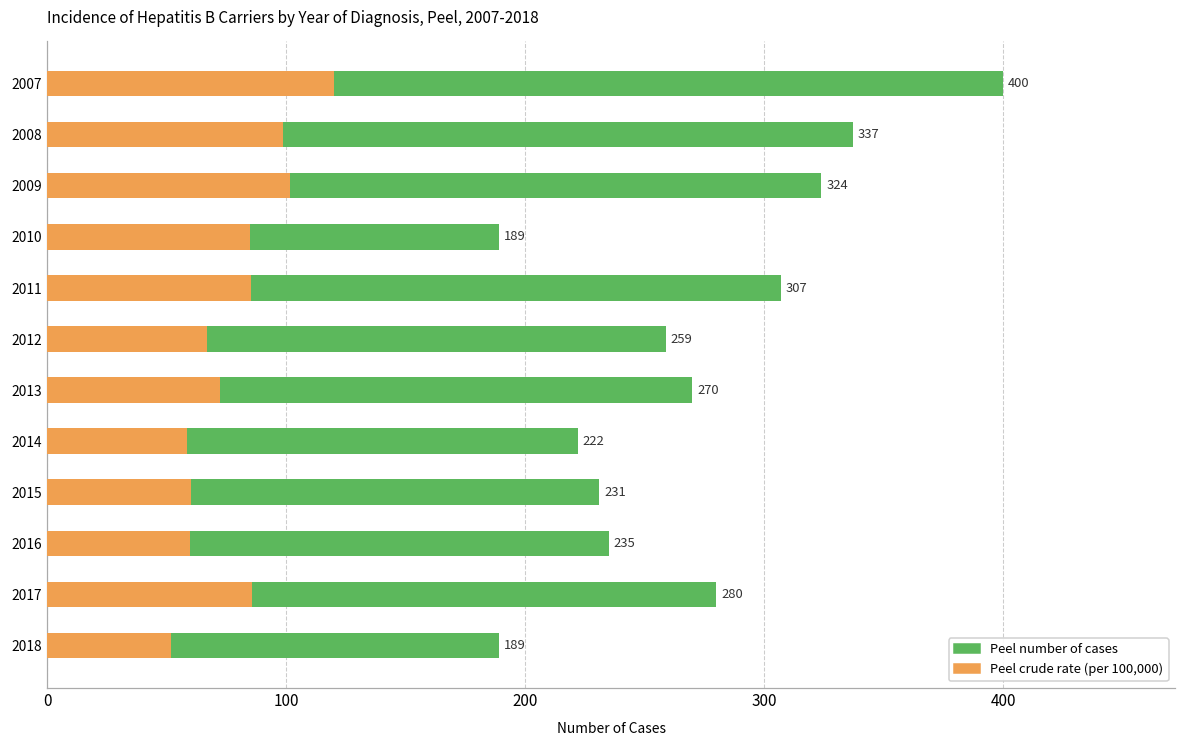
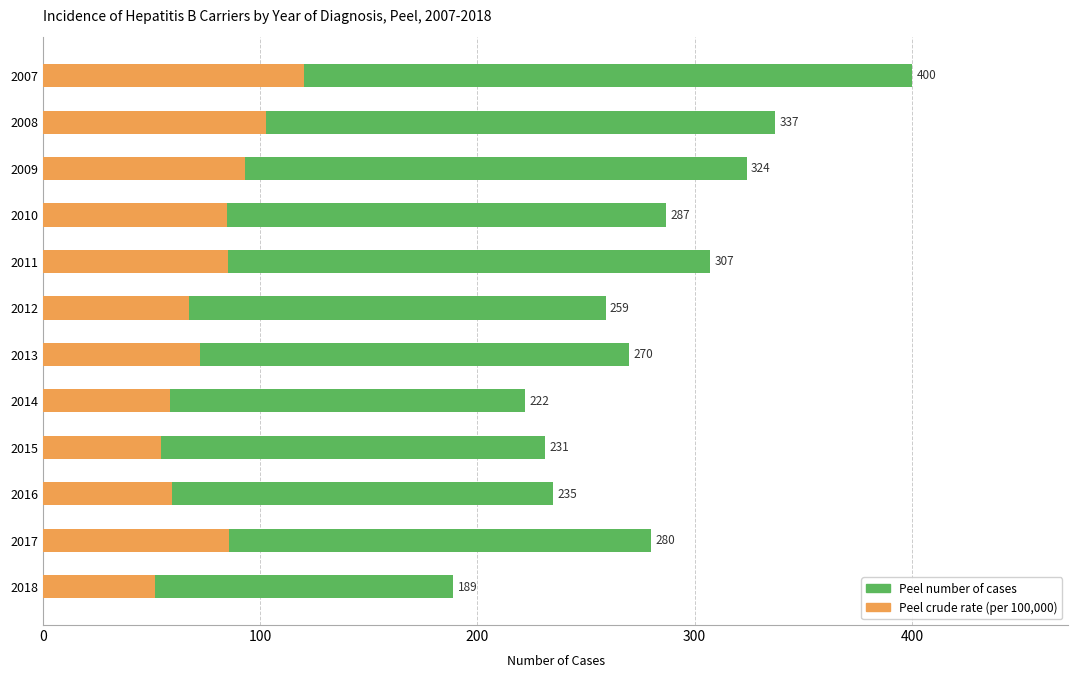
Peel crude rate (per 100,000), 2008: 99 -> 103
Peel crude rate (per 100,000), 2009: 102 -> 93
Peel number of cases, 2010: 189 -> 287
Peel crude rate (per 100,000), 2015: 60 -> 54
